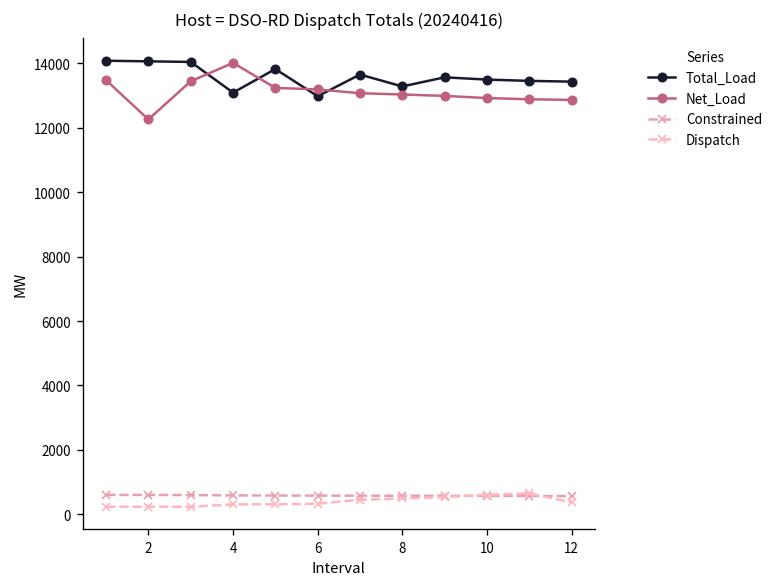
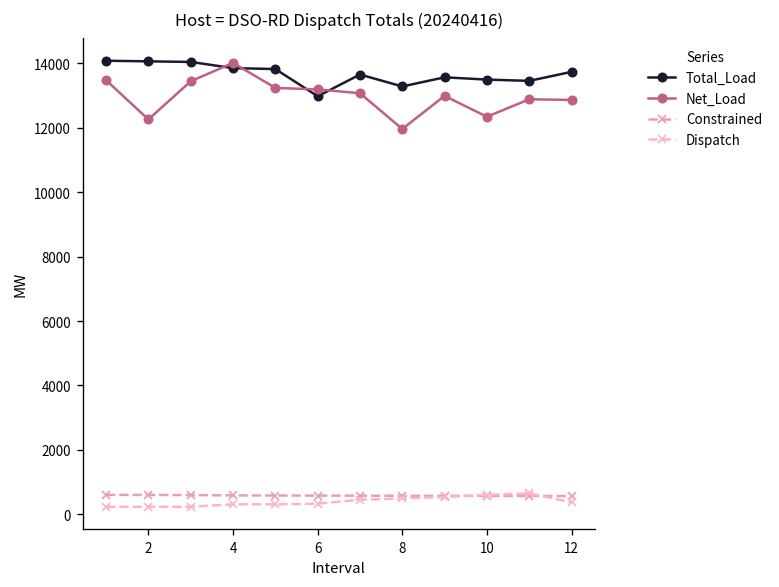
Total_Load, 4: 13100 -> 13800
Net_Load, 8: 13000 -> 12000
Net_Load, 10: 12900 -> 12300
Total_Load, 12: 13400 -> 13700
